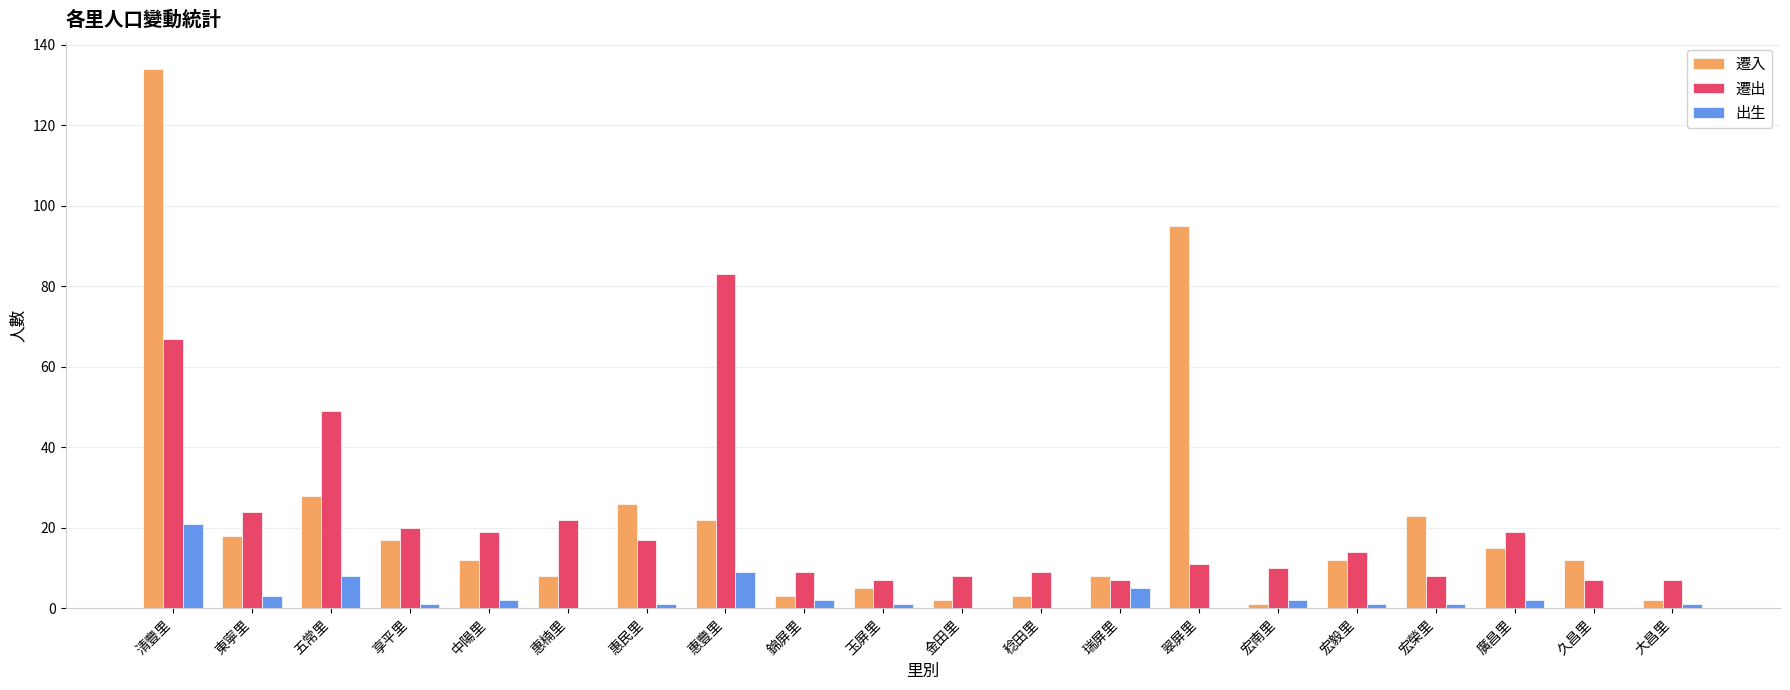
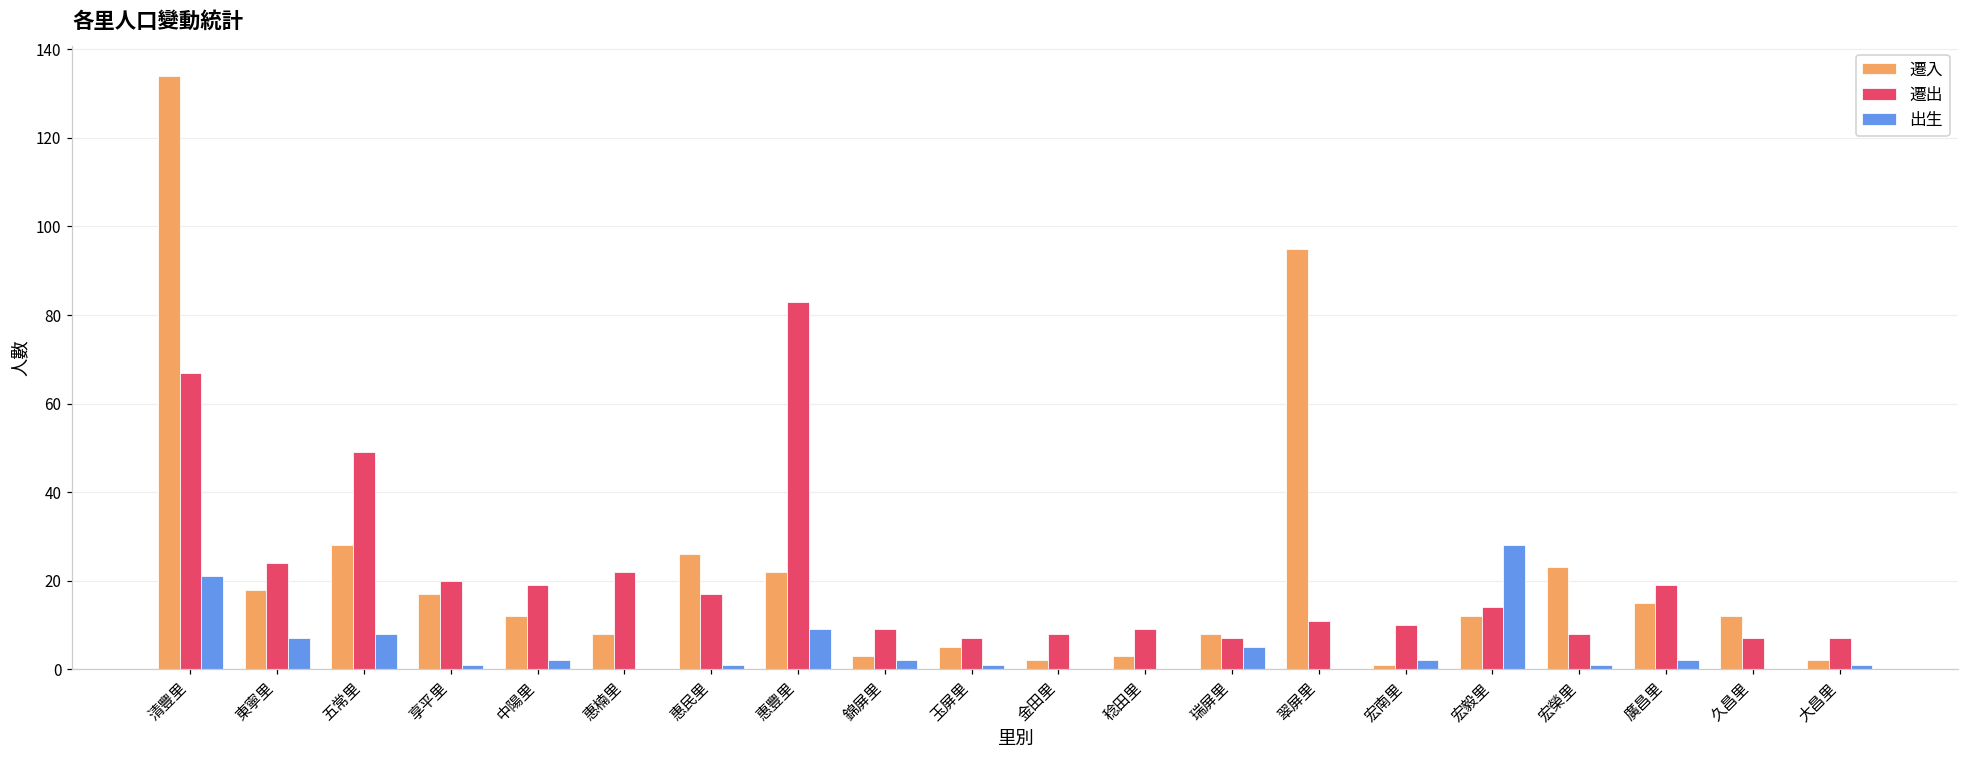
出生, 東寧里: 3 -> 7
出生, 宏毅里: 1 -> 28
